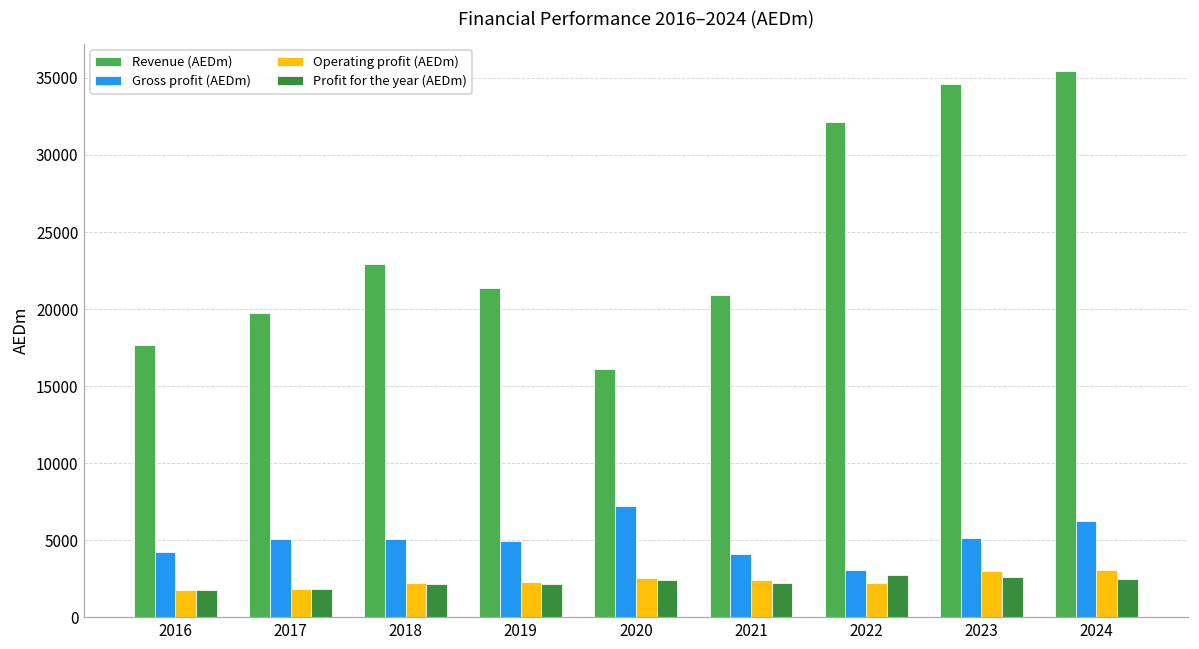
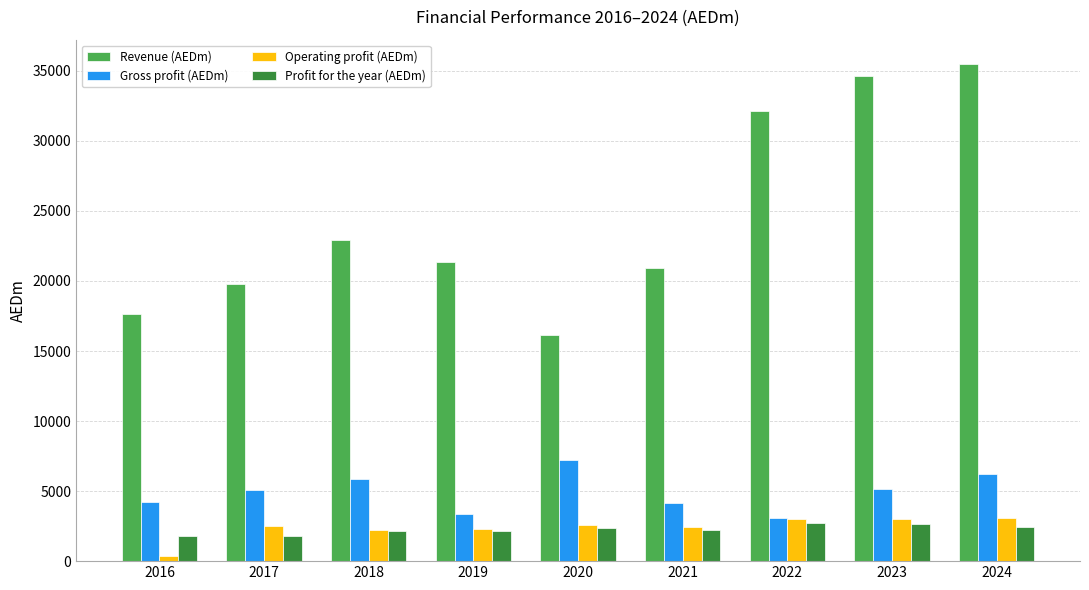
Operating profit (AEDm), 2016: 1800 -> 400
Operating profit (AEDm), 2017: 1800 -> 2500
Gross profit (AEDm), 2018: 5100 -> 5900
Gross profit (AEDm), 2019: 5000 -> 3400
Operating profit (AEDm), 2022: 2200 -> 3000
